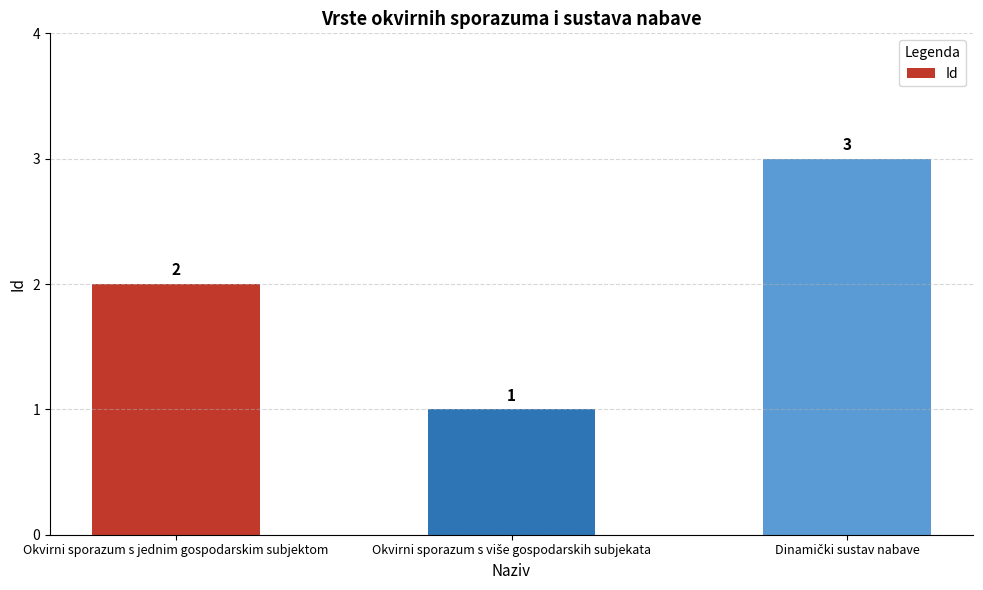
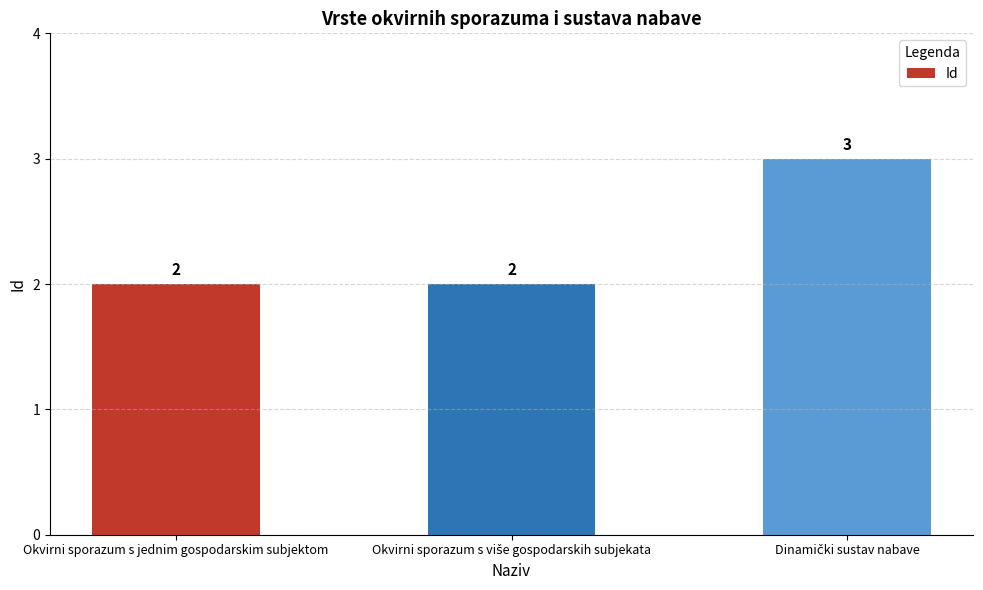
Okvirni sporazum s više gospodarskih subjekata: 1 -> 2
